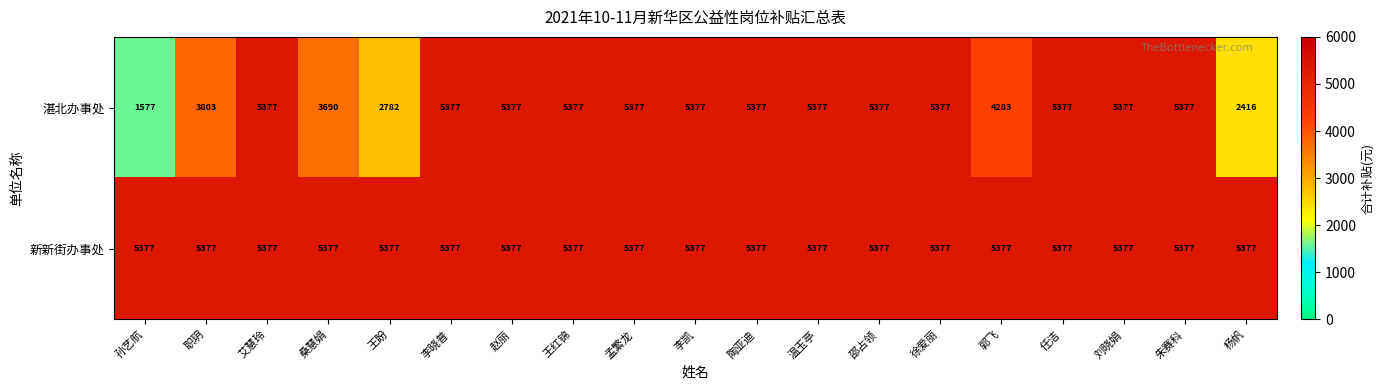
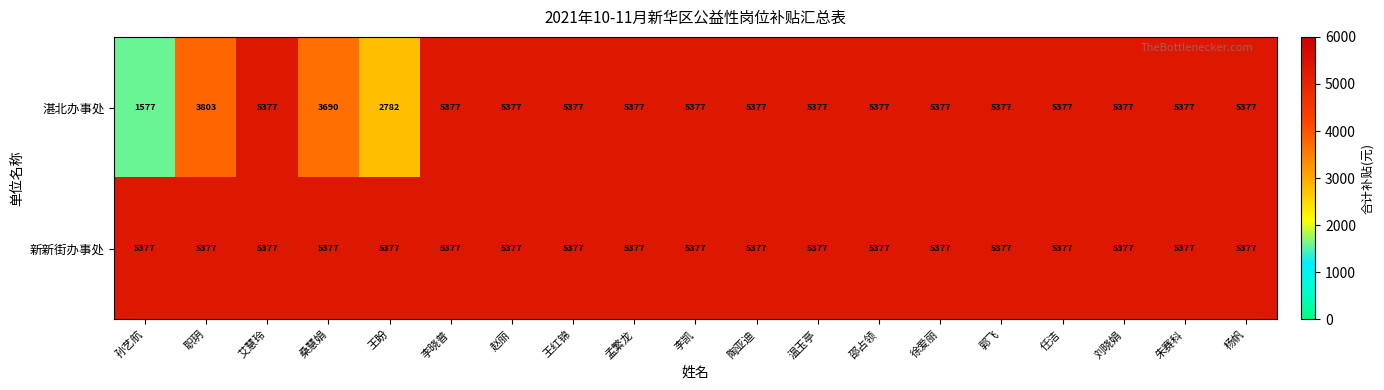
湛北办事处, 郭飞: 4283 -> 5377
湛北办事处, 杨帆: 2416 -> 5377
